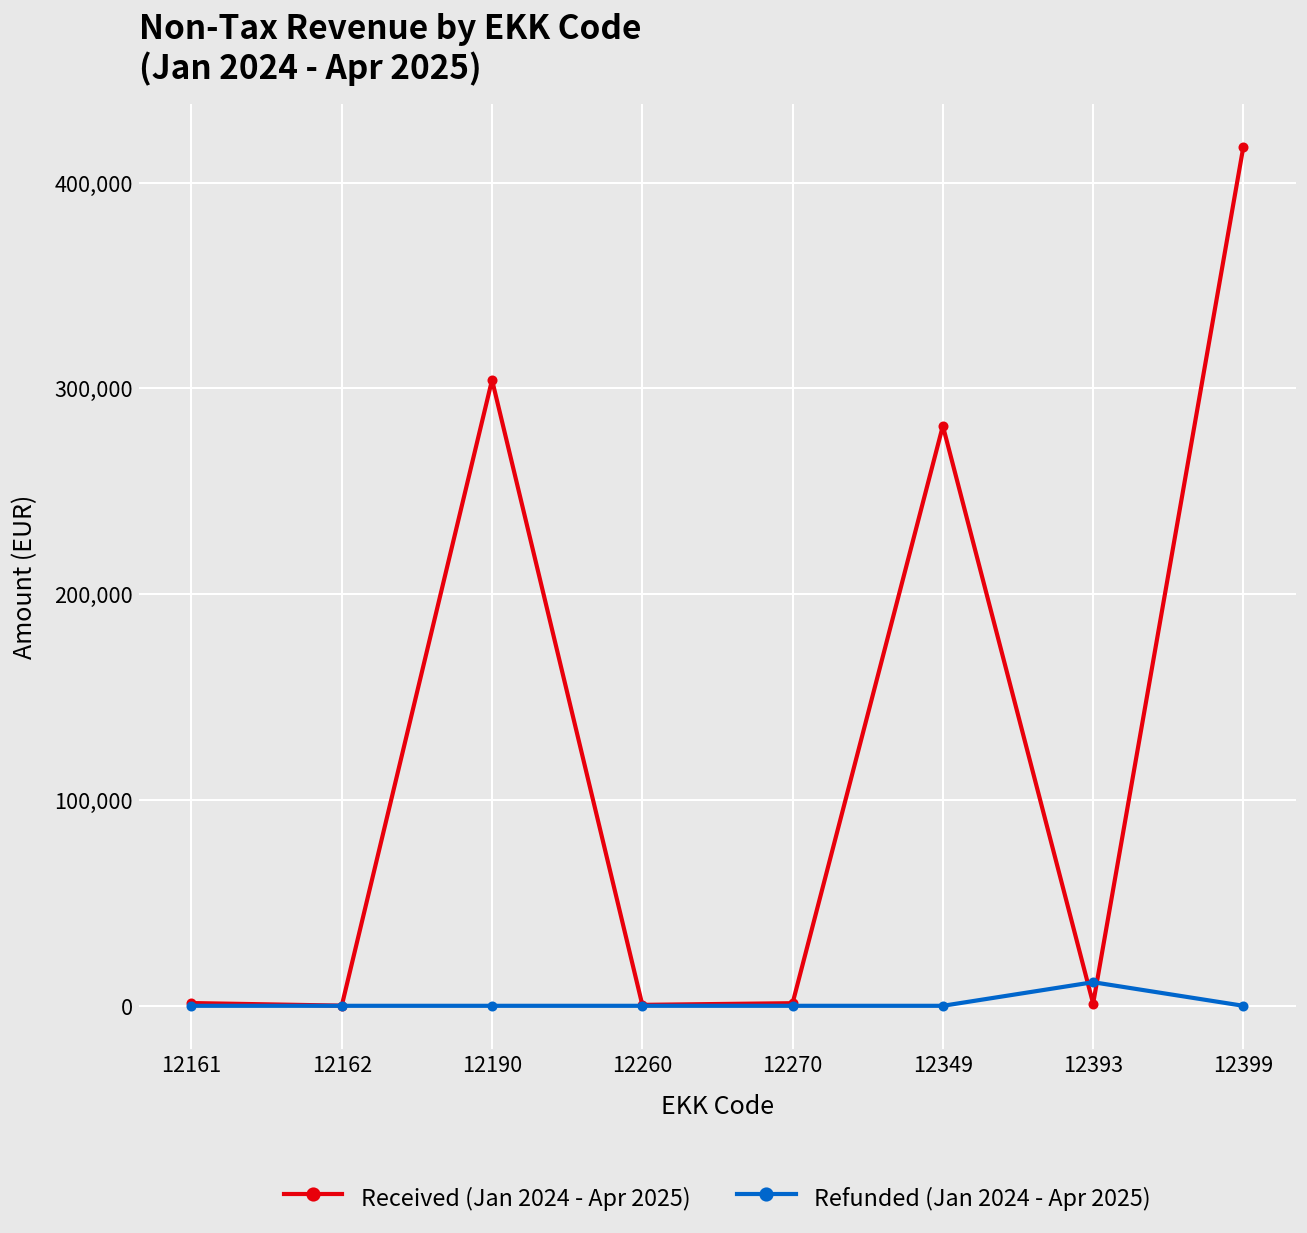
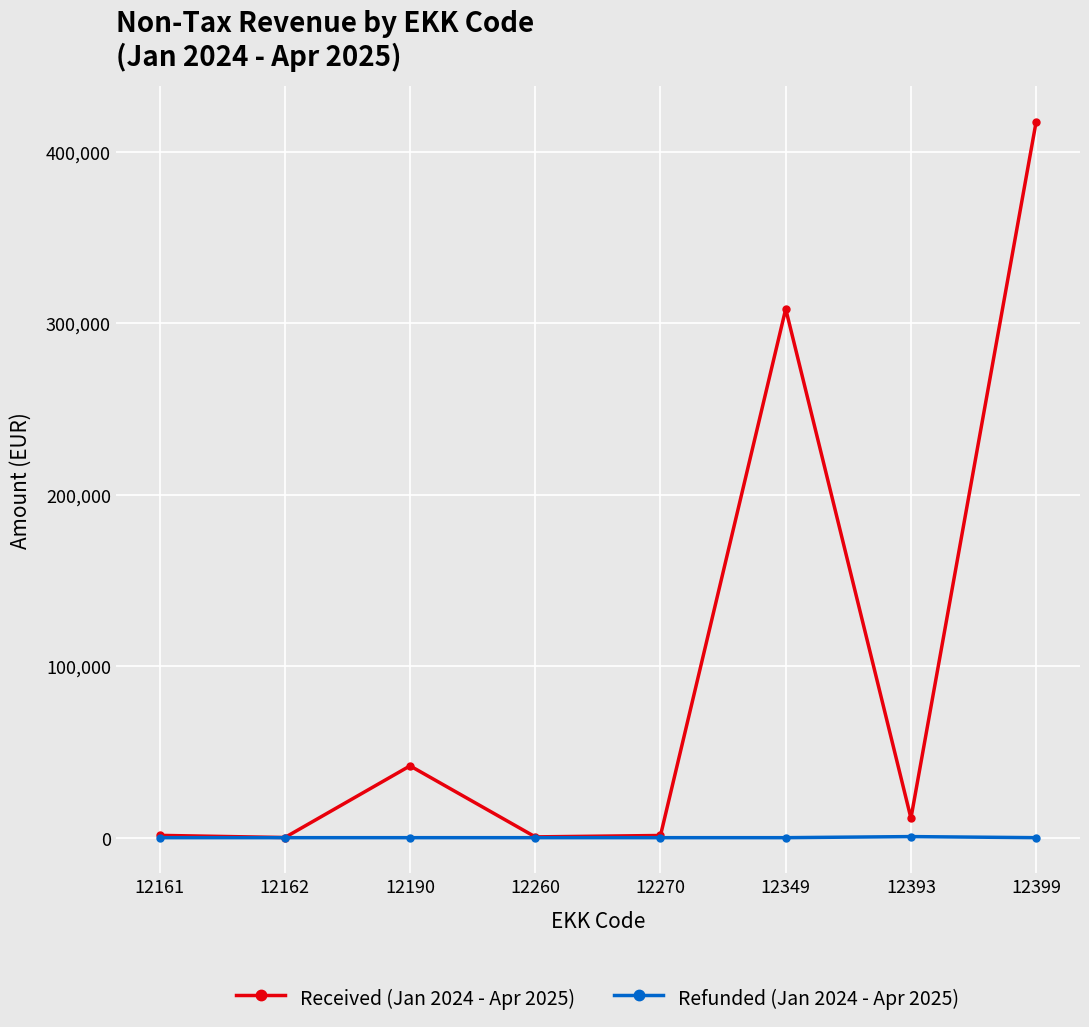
Received (Jan 2024 - Apr 2025), 12190: 304,000 -> 42,000
Received (Jan 2024 - Apr 2025), 12349: 282,000 -> 308,000
Received (Jan 2024 - Apr 2025), 12393: 1,000 -> 11,000
Refunded (Jan 2024 - Apr 2025), 12393: 11,000 -> 1,000
